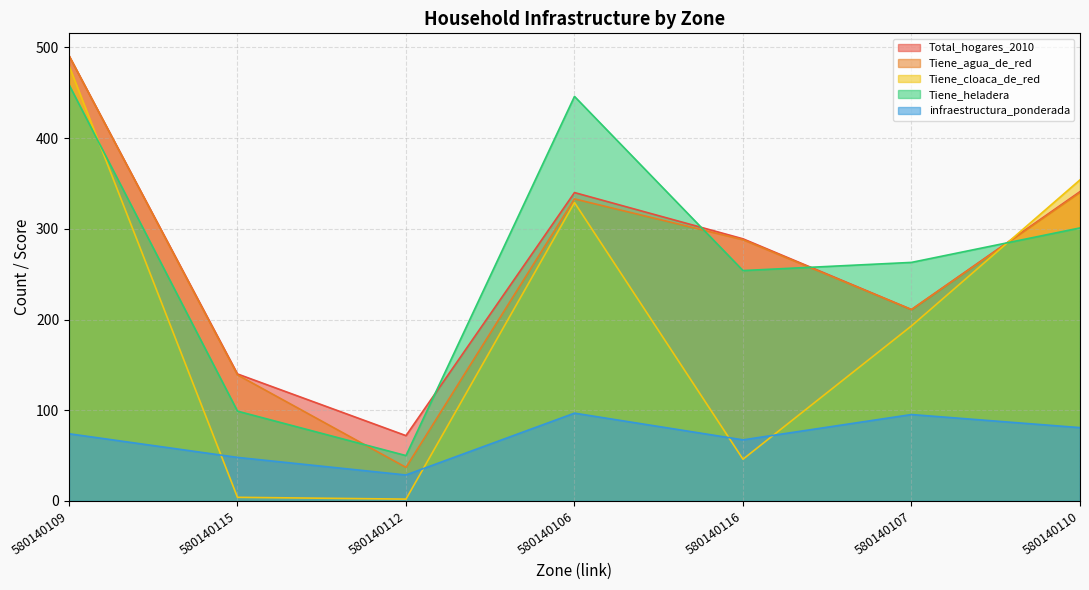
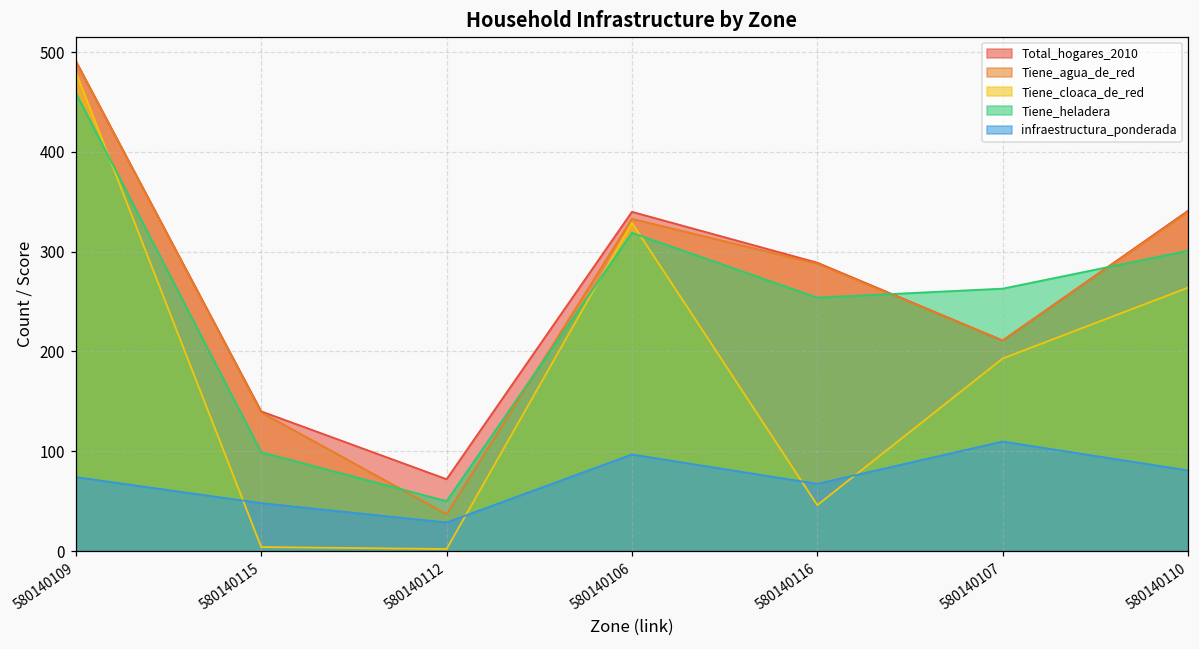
Tiene_heladera, 580140106: 450 -> 320
infraestructura_ponderada, 580140107: 100 -> 110
Tiene_cloaca_de_red, 580140110: 350 -> 260
